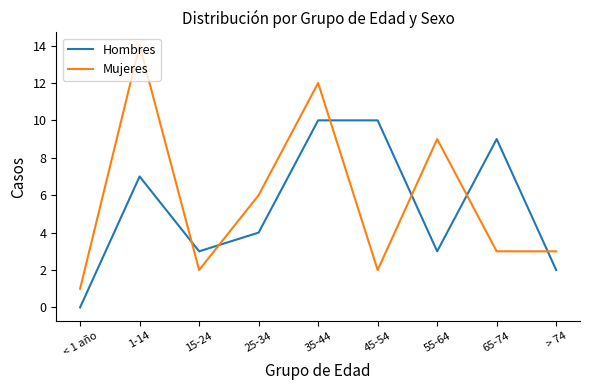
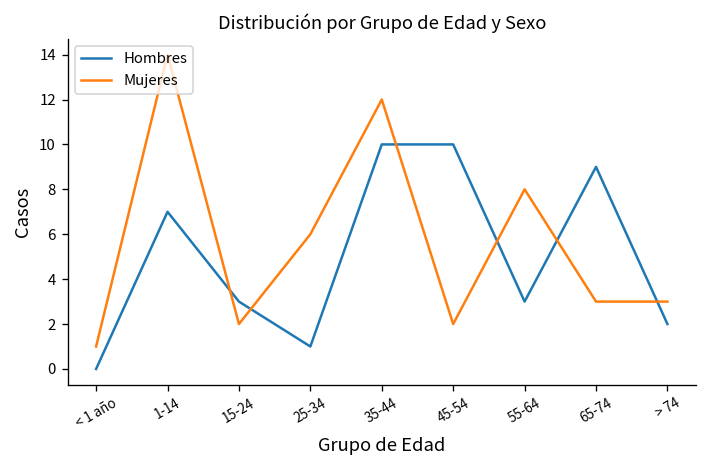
Hombres, 25-34: 4 -> 1
Mujeres, 55-64: 9 -> 8
